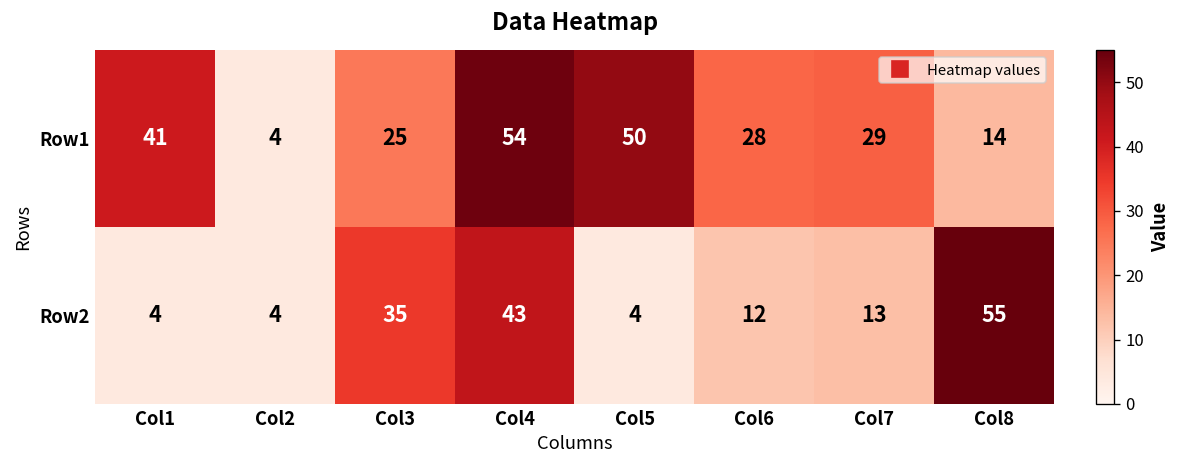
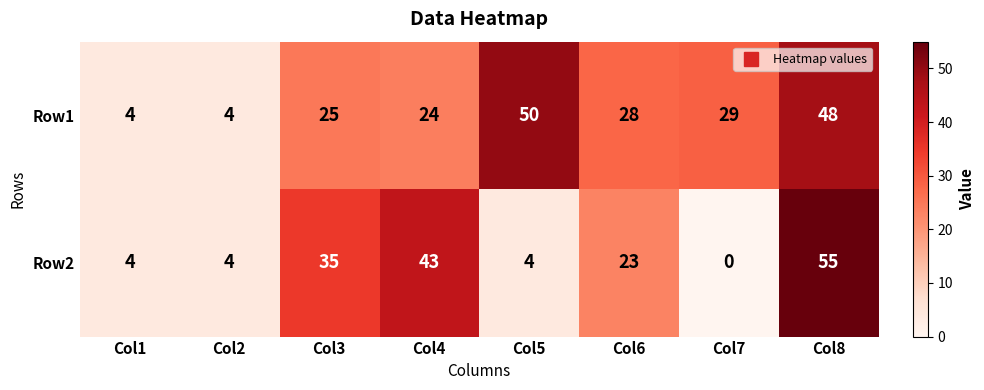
Row1, Col1: 41 -> 4
Row1, Col4: 54 -> 24
Row1, Col8: 14 -> 48
Row2, Col6: 12 -> 23
Row2, Col7: 13 -> 0
